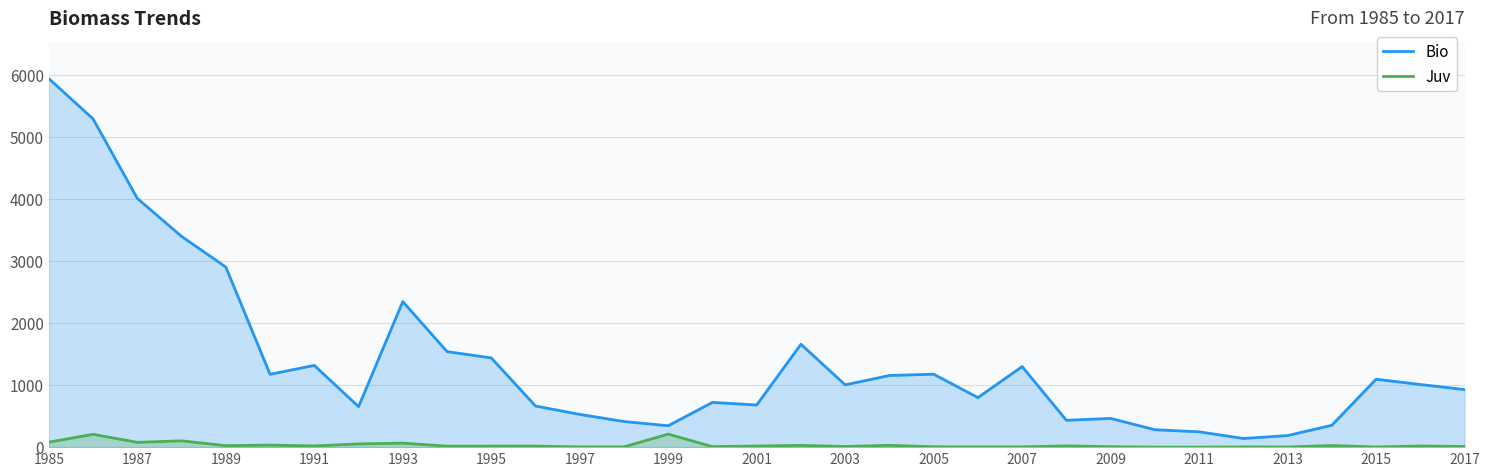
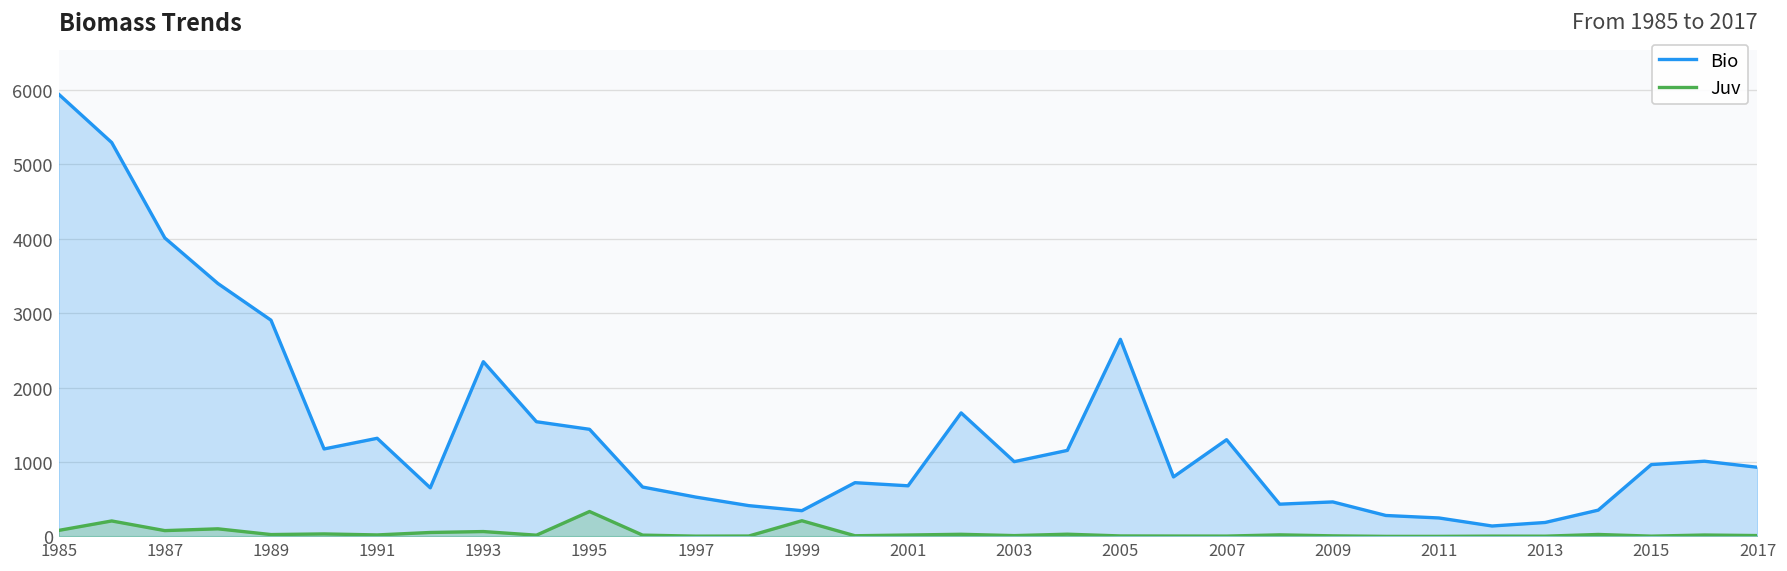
Juv, 1995: 0 -> 300
Bio, 2005: 1200 -> 2600
Bio, 2015: 1100 -> 1000
